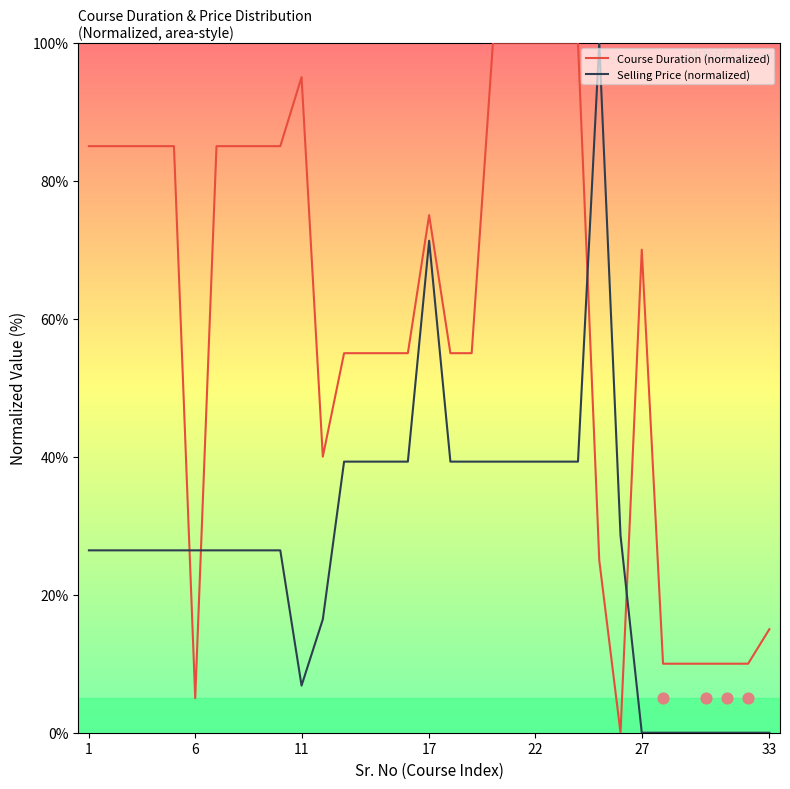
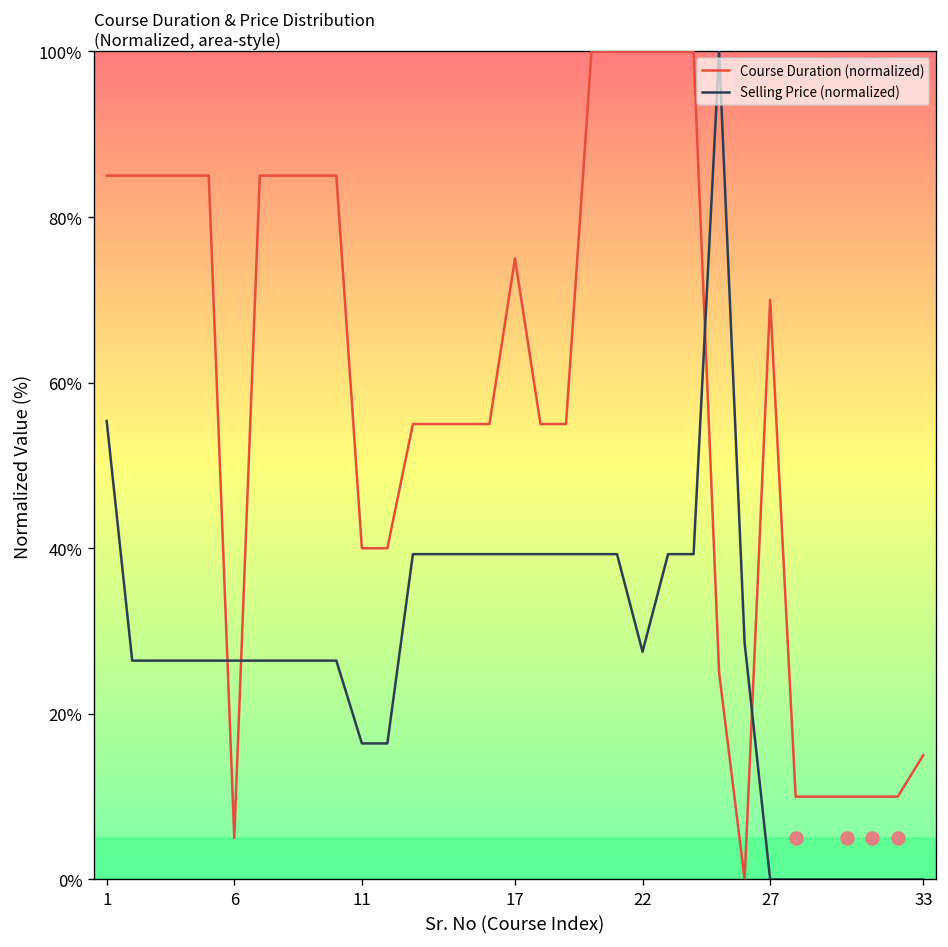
Selling Price (normalized), 1: 26% -> 55%
Course Duration (normalized), 11: 95% -> 40%
Selling Price (normalized), 11: 7% -> 16%
Selling Price (normalized), 17: 71% -> 39%
Selling Price (normalized), 22: 39% -> 27%
